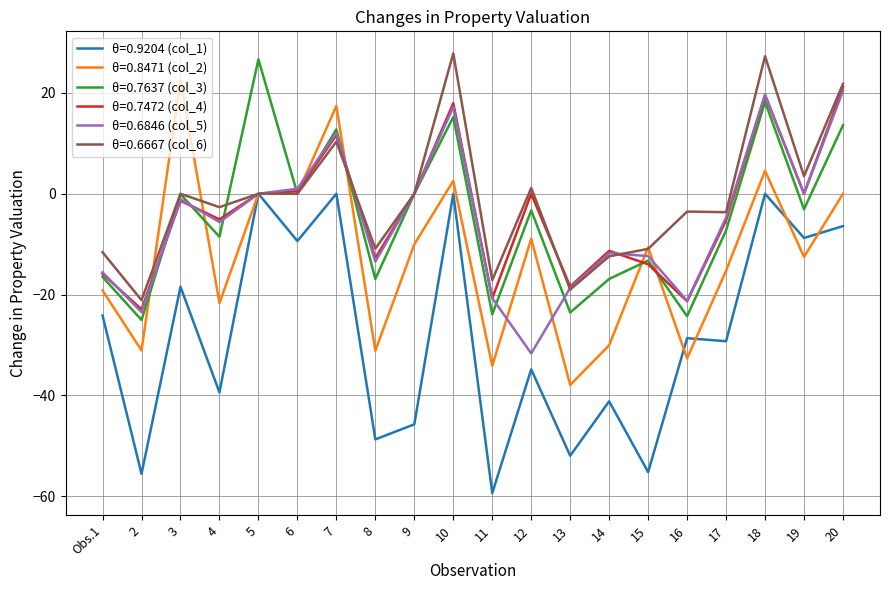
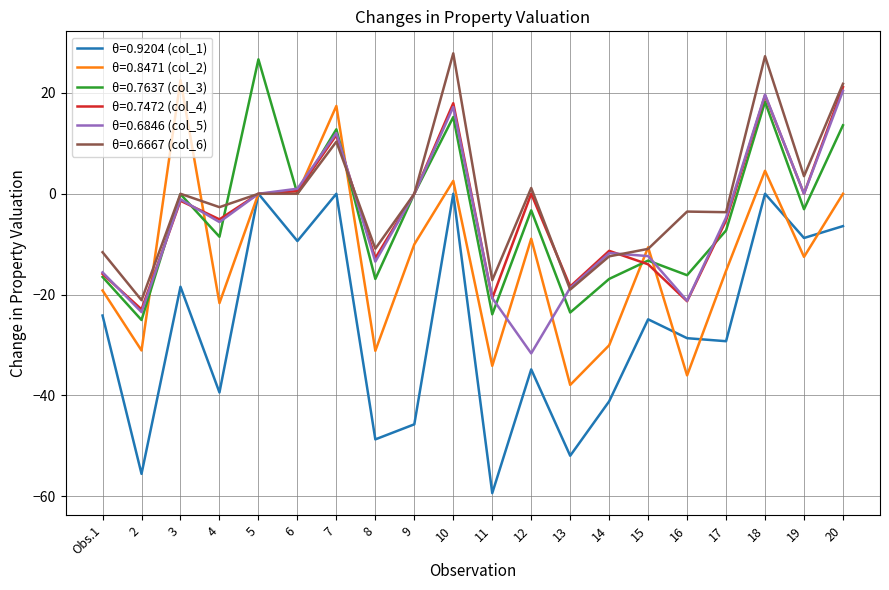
θ=0.9204 (col_1), 15: -55 -> -25
θ=0.8471 (col_2), 16: -33 -> -36
θ=0.7637 (col_3), 16: -24 -> -16
